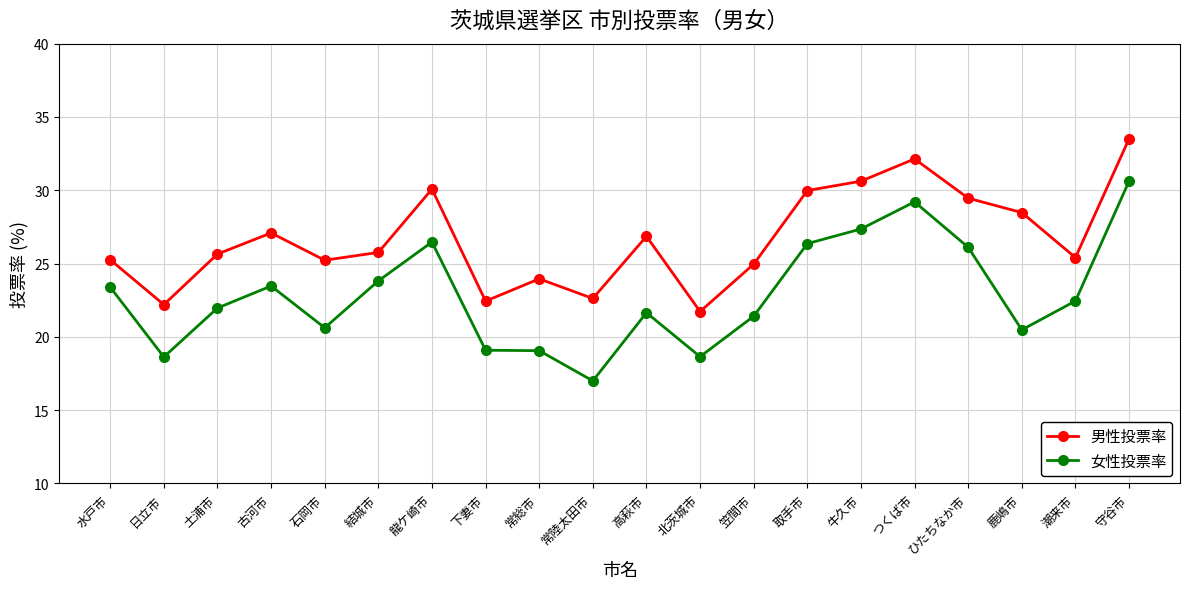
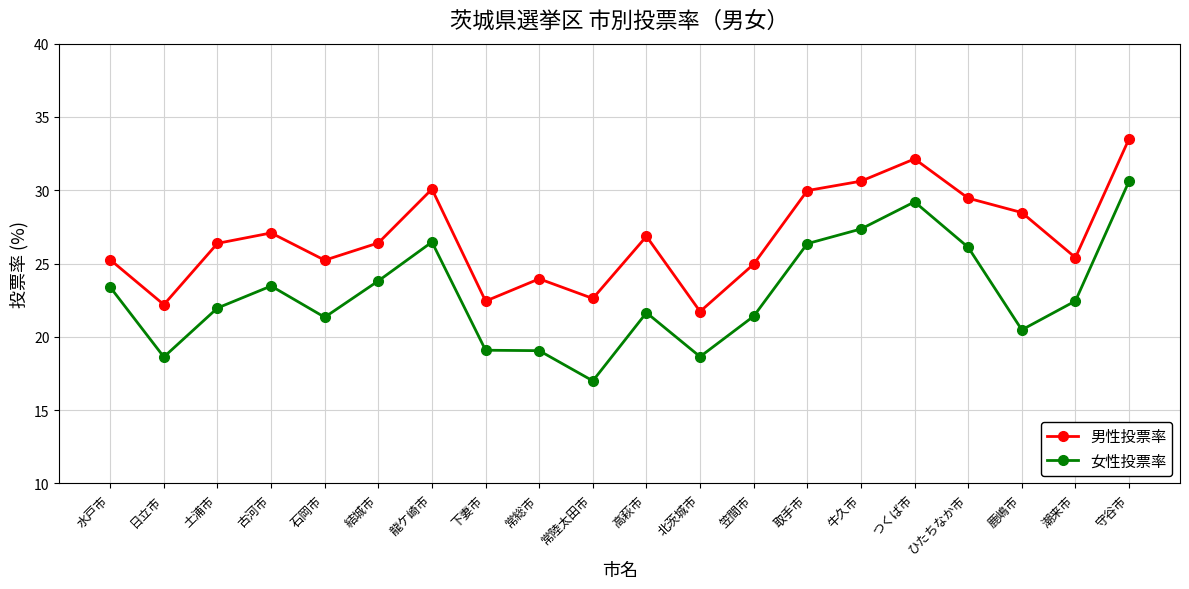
男性投票率, 土浦市: 25.7 -> 26.4
女性投票率, 石岡市: 20.6 -> 21.3
男性投票率, 結城市: 25.8 -> 26.4
